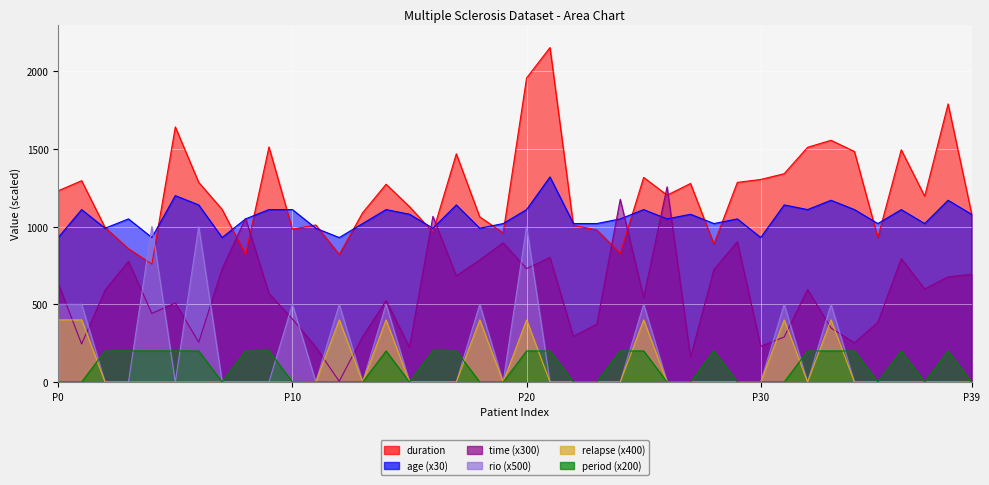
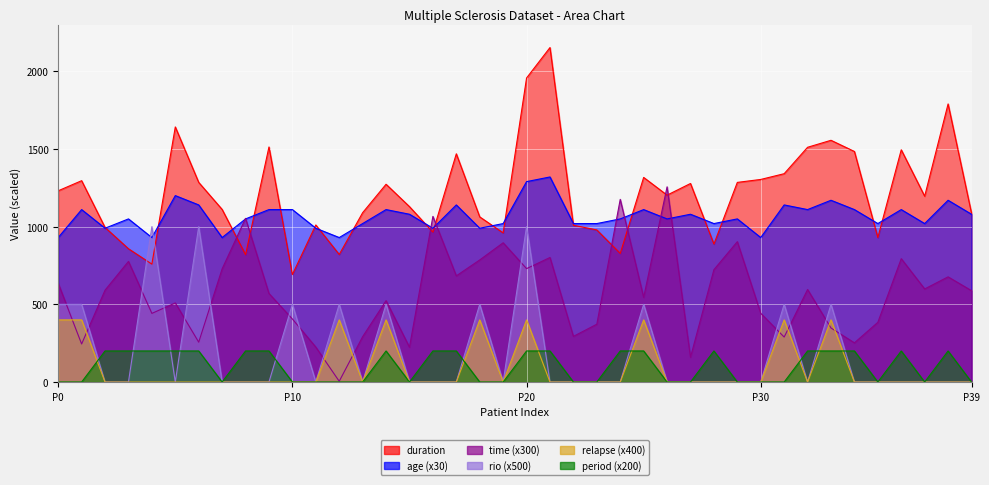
duration, P10: 980 -> 690
age (x30), P20: 1110 -> 1290
time (x300), P30: 230 -> 440
time (x300), P39: 690 -> 590
